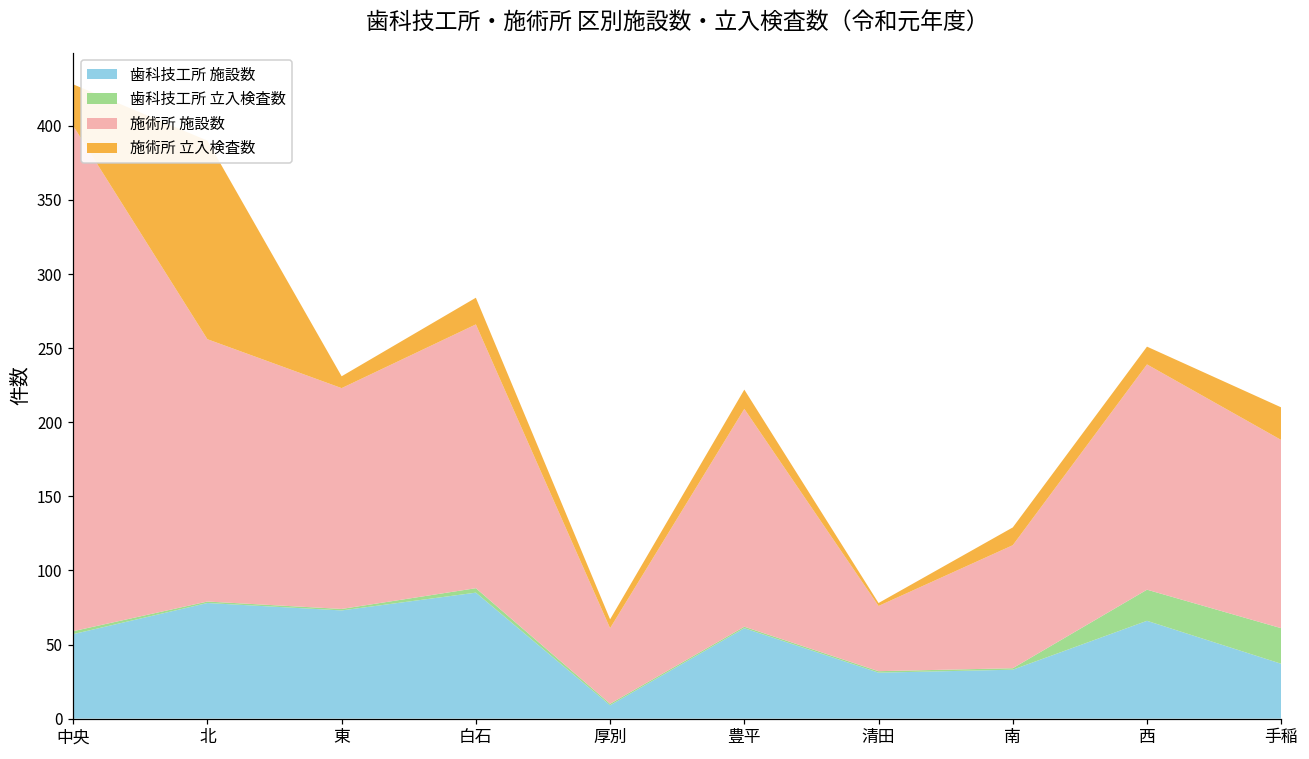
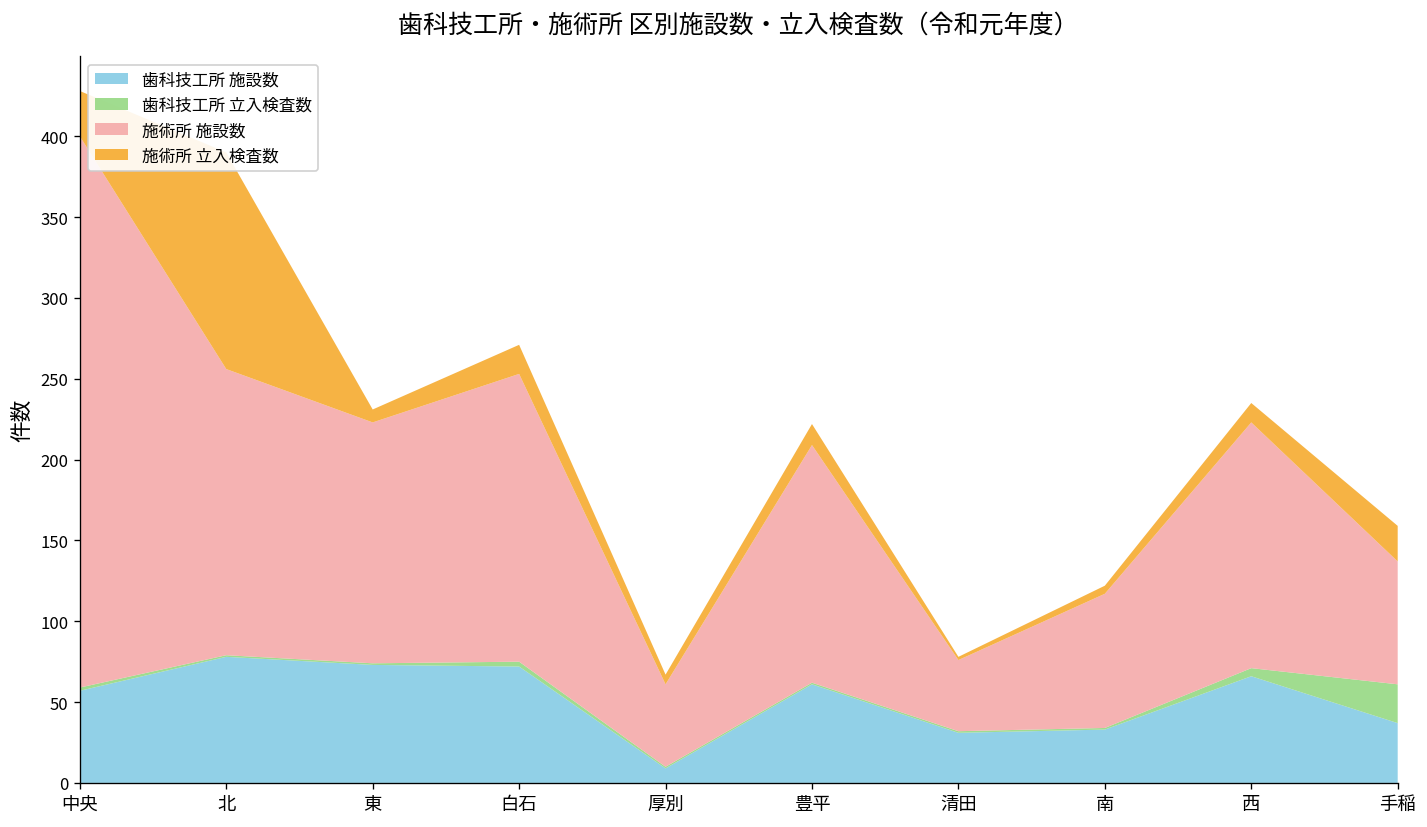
歯科技工所 施設数, 白石: 85 -> 72
施術所 立入検査数, 南: 12 -> 5
歯科技工所 立入検査数, 西: 21 -> 5
施術所 施設数, 手稲: 127 -> 76
